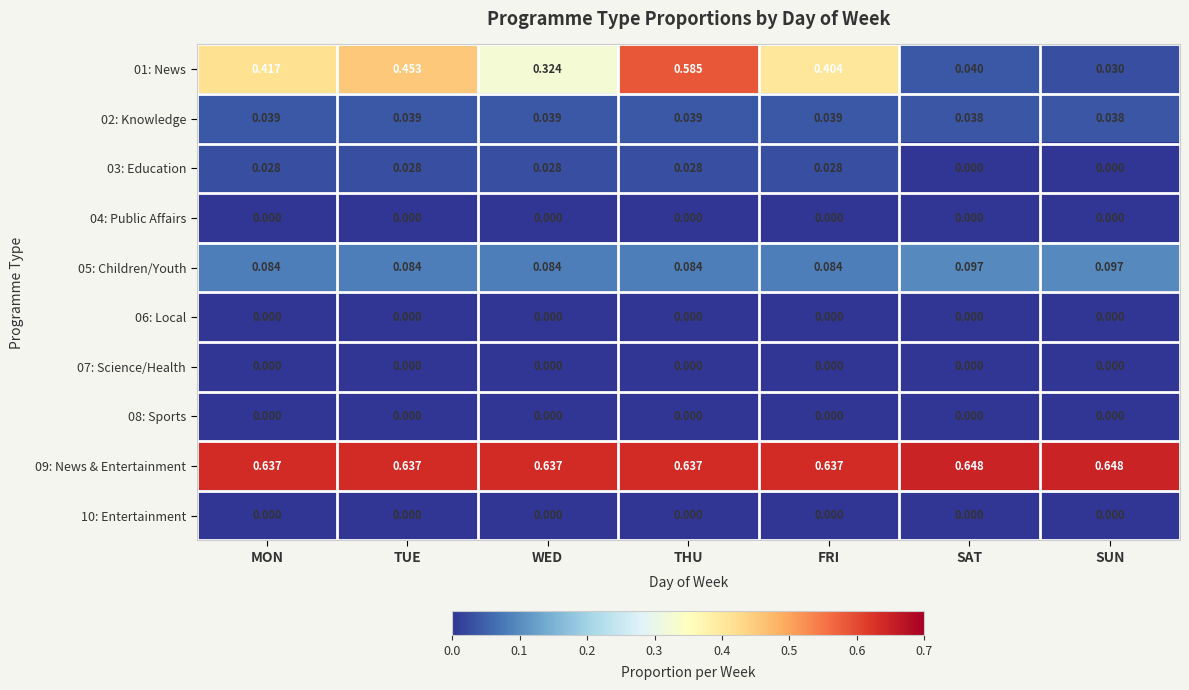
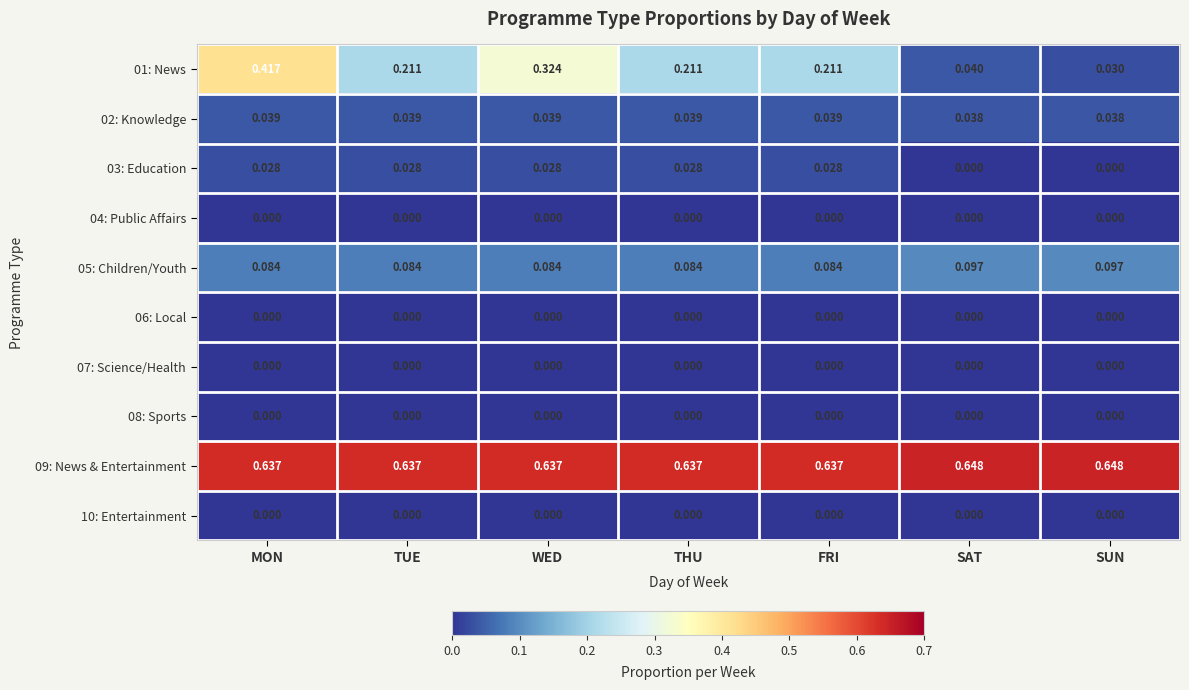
01: News, TUE: 0.453 -> 0.211
01: News, THU: 0.585 -> 0.211
01: News, FRI: 0.404 -> 0.211
